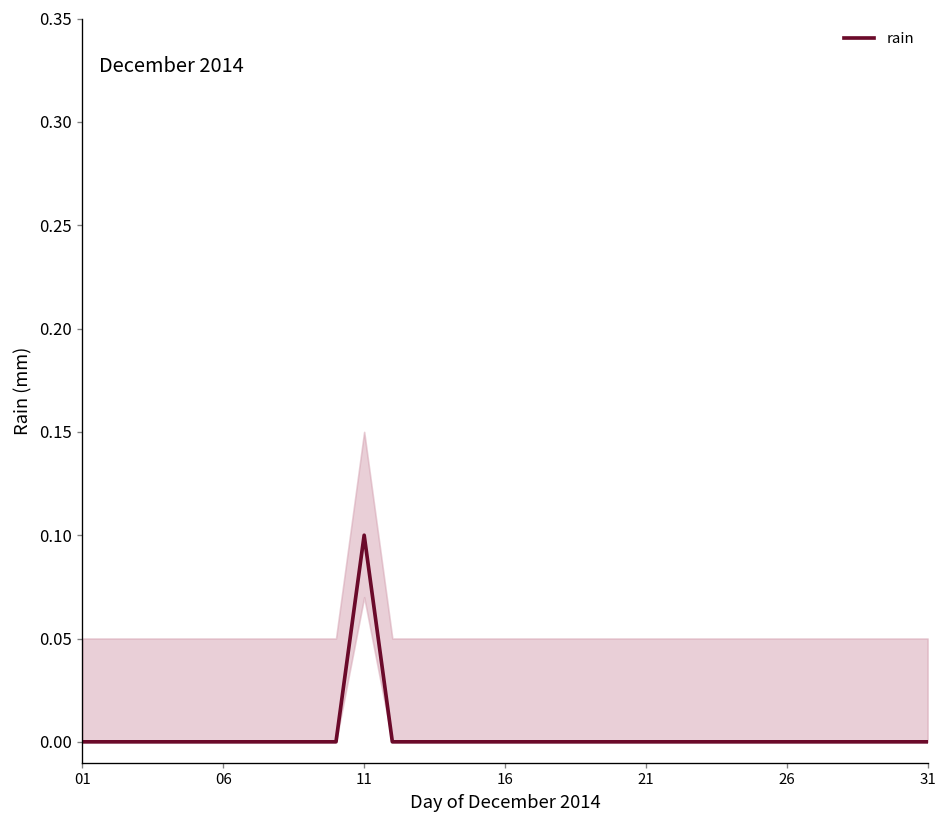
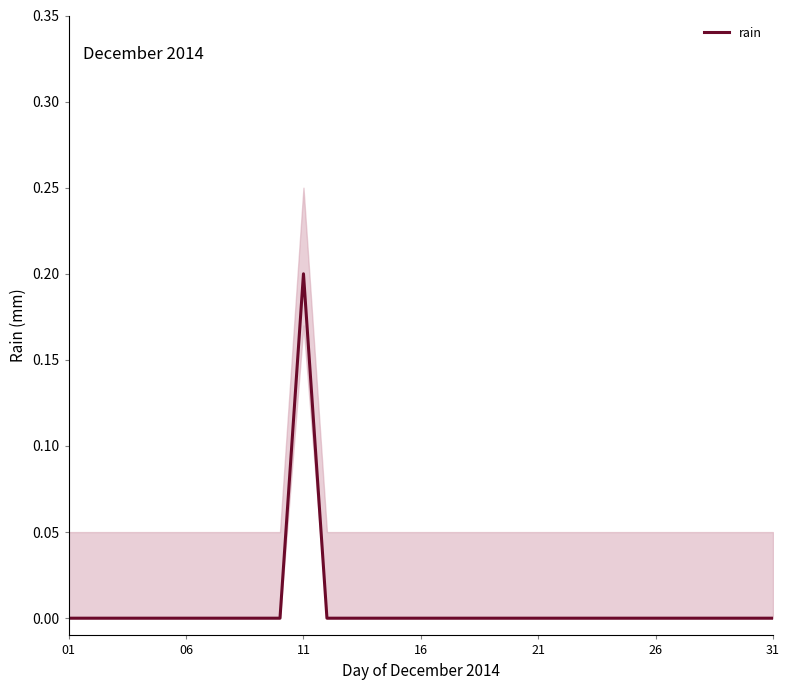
rain, 11: 0.1 -> 0.2
